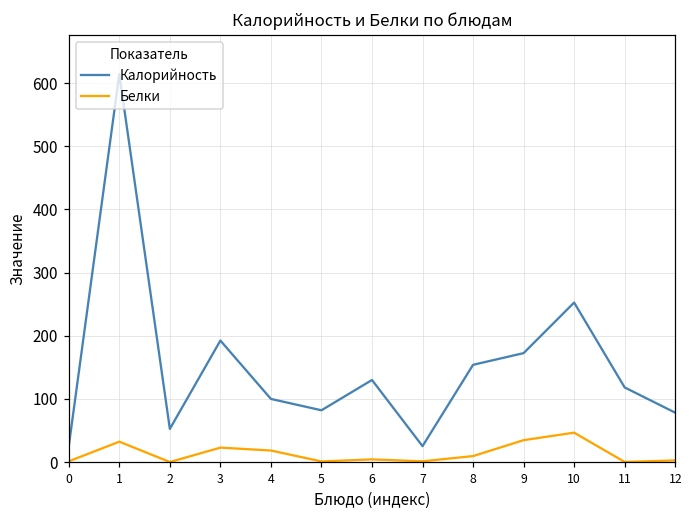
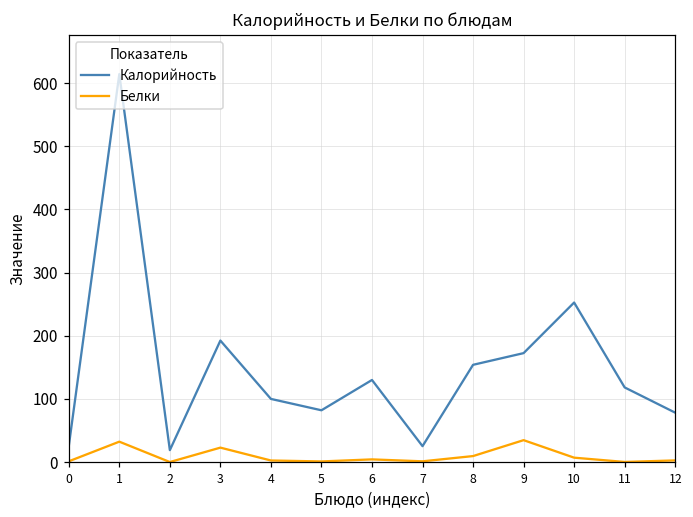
Калорийность, 2: 50 -> 20
Белки, 4: 20 -> 0
Белки, 10: 50 -> 10
